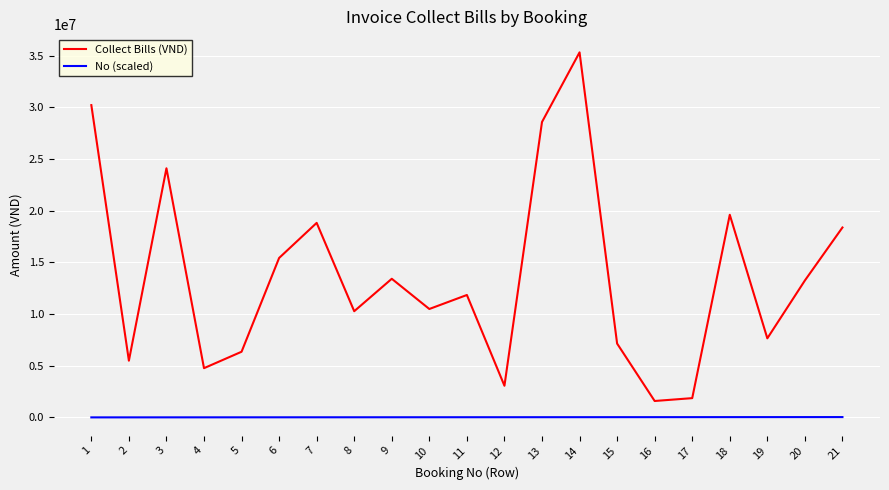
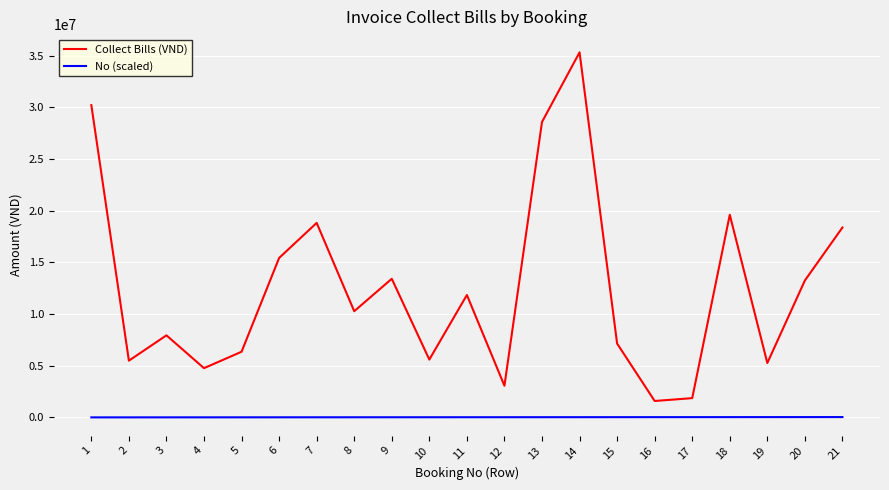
Collect Bills (VND), 3: 24100000 -> 7900000
Collect Bills (VND), 10: 10500000 -> 5600000
Collect Bills (VND), 19: 7700000 -> 5300000
